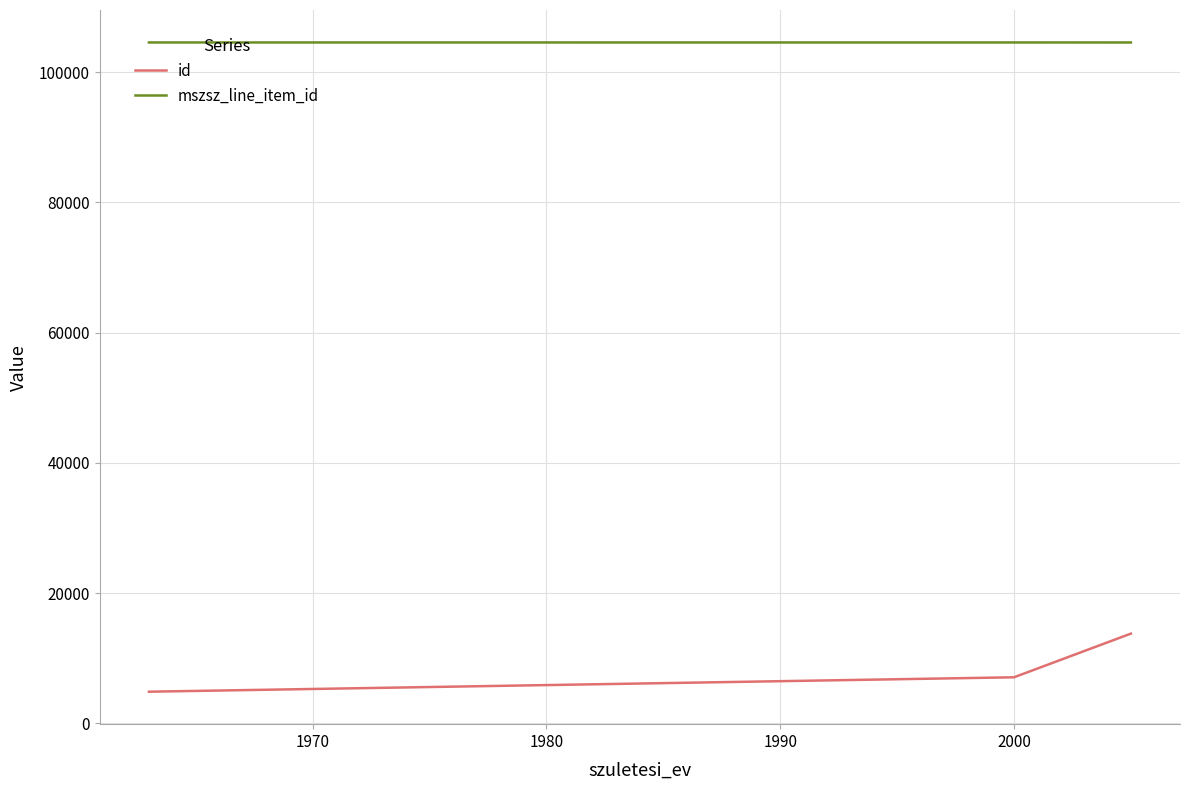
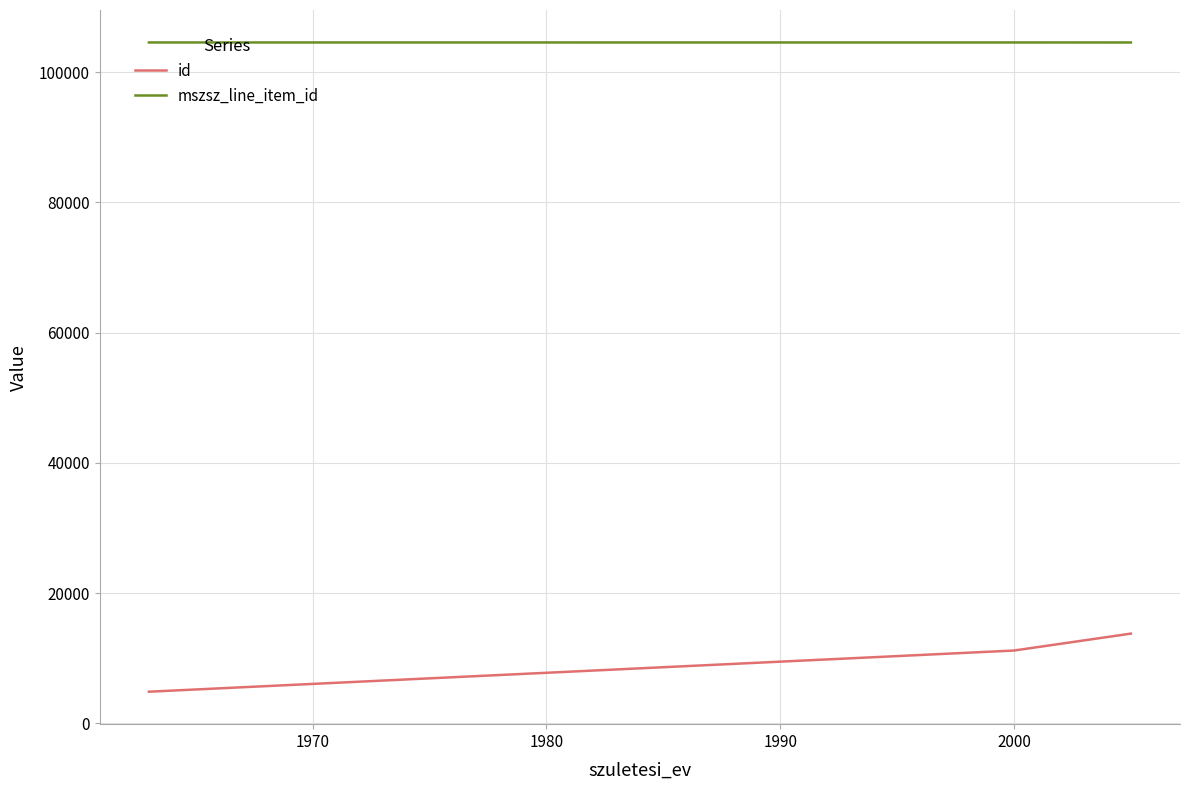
id, 2000: 7000 -> 11000
